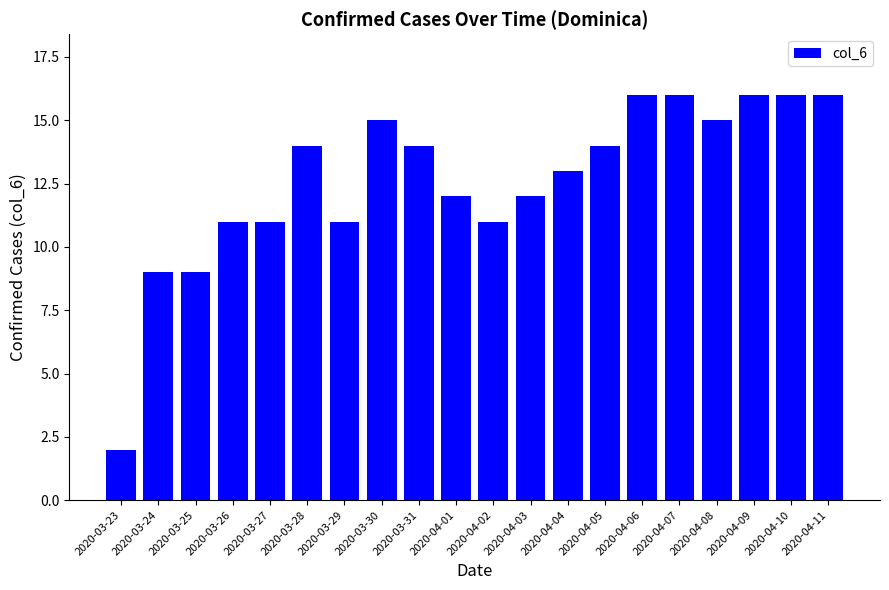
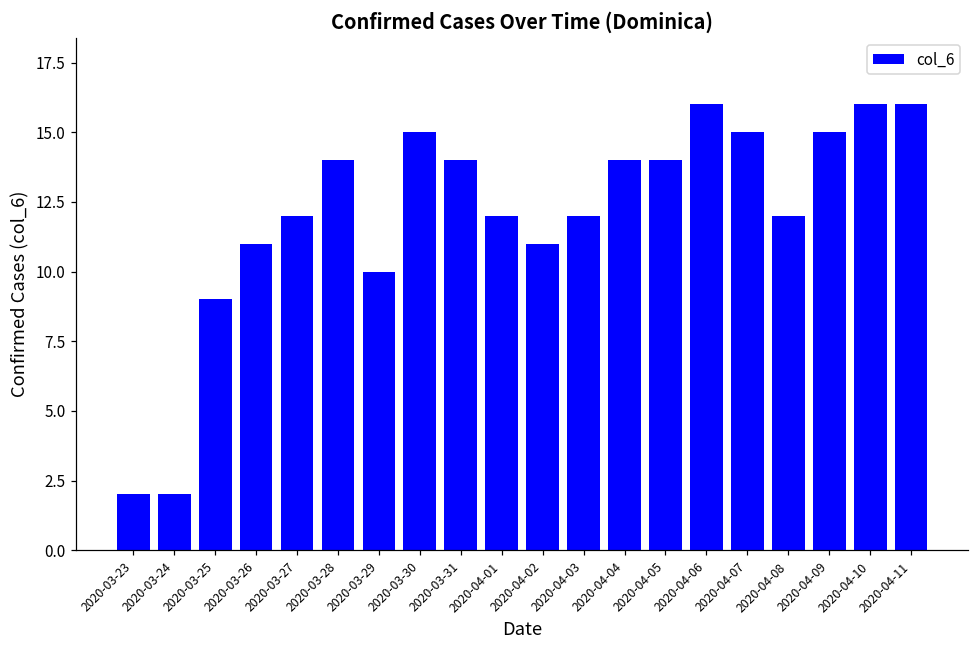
2020-03-24: 9 -> 2
2020-03-27: 11 -> 12
2020-03-29: 11 -> 10
2020-04-04: 13 -> 14
2020-04-07: 16 -> 15
2020-04-08: 15 -> 12
2020-04-09: 16 -> 15
